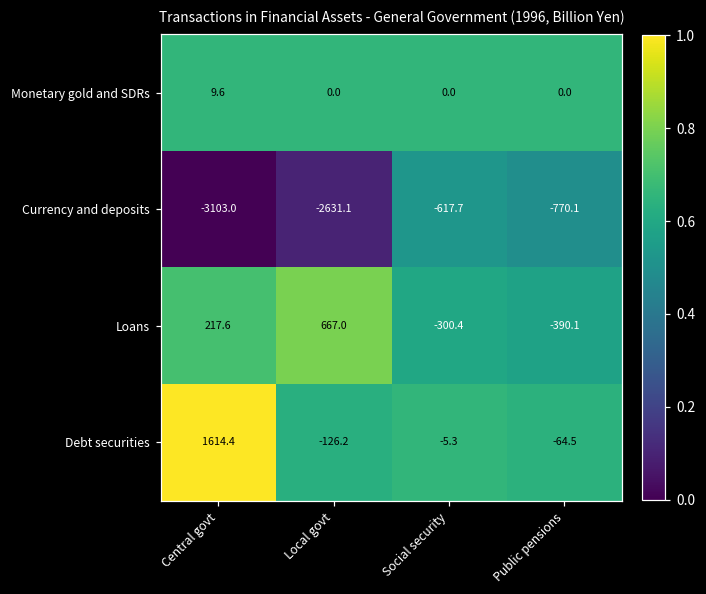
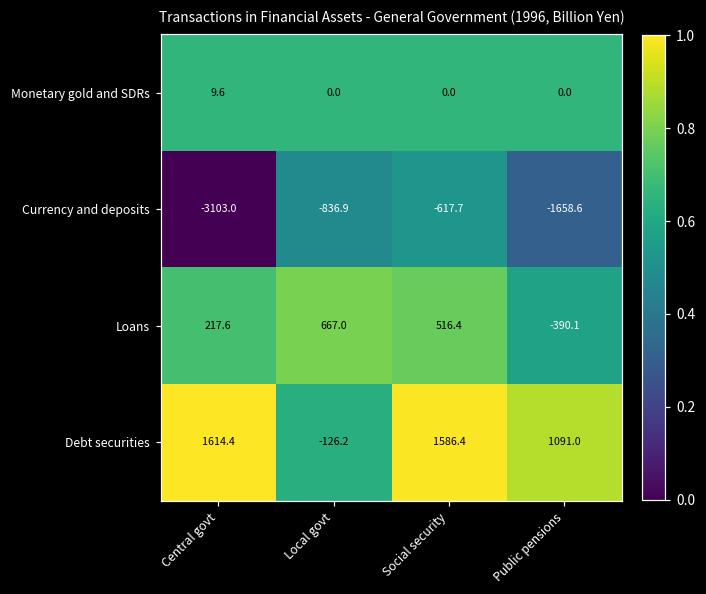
Currency and deposits, Local govt: -2631.1 -> -836.9
Currency and deposits, Public pensions: -770.1 -> -1658.6
Loans, Social security: -300.4 -> 516.4
Debt securities, Social security: -5.3 -> 1586.4
Debt securities, Public pensions: -64.5 -> 1091.0
